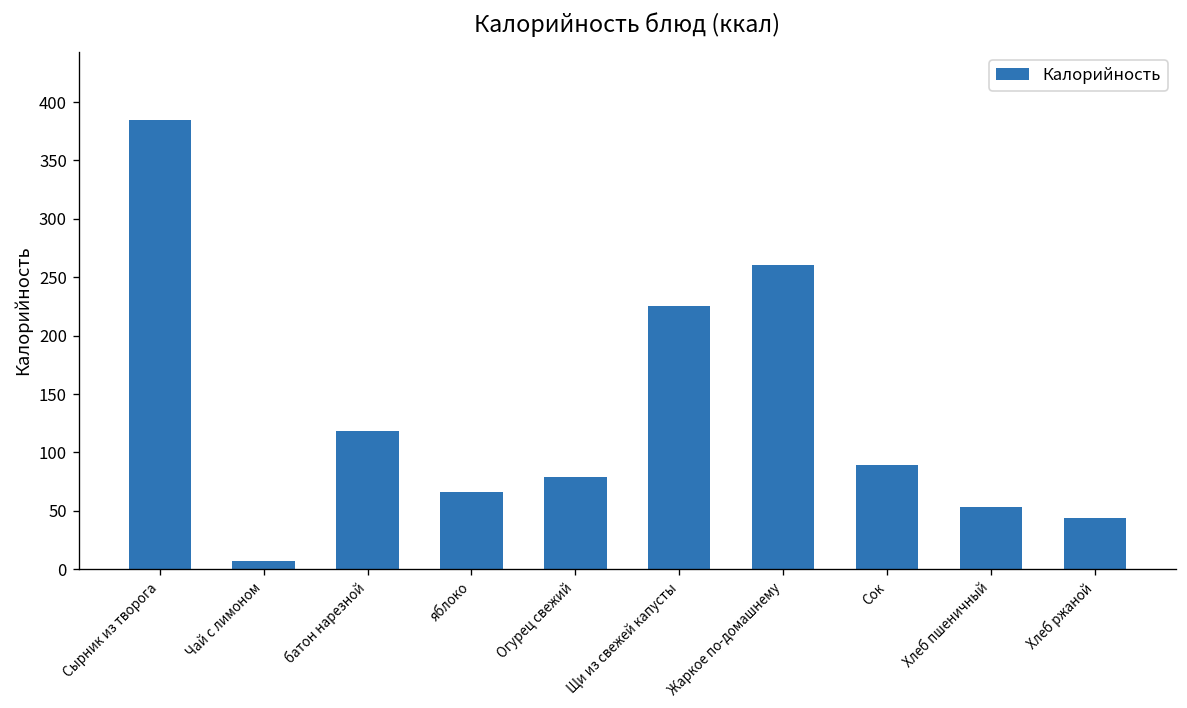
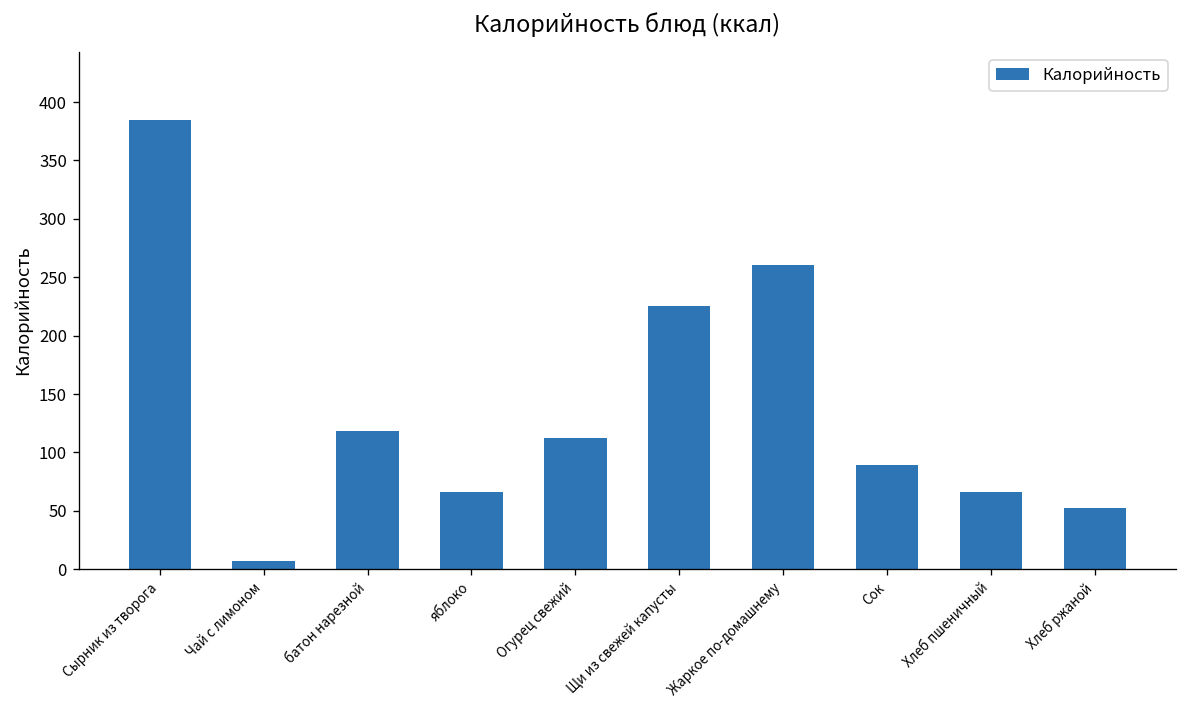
Огурец свежий: 80 -> 110
Хлеб пшеничный: 50 -> 70
Хлеб ржаной: 40 -> 50
